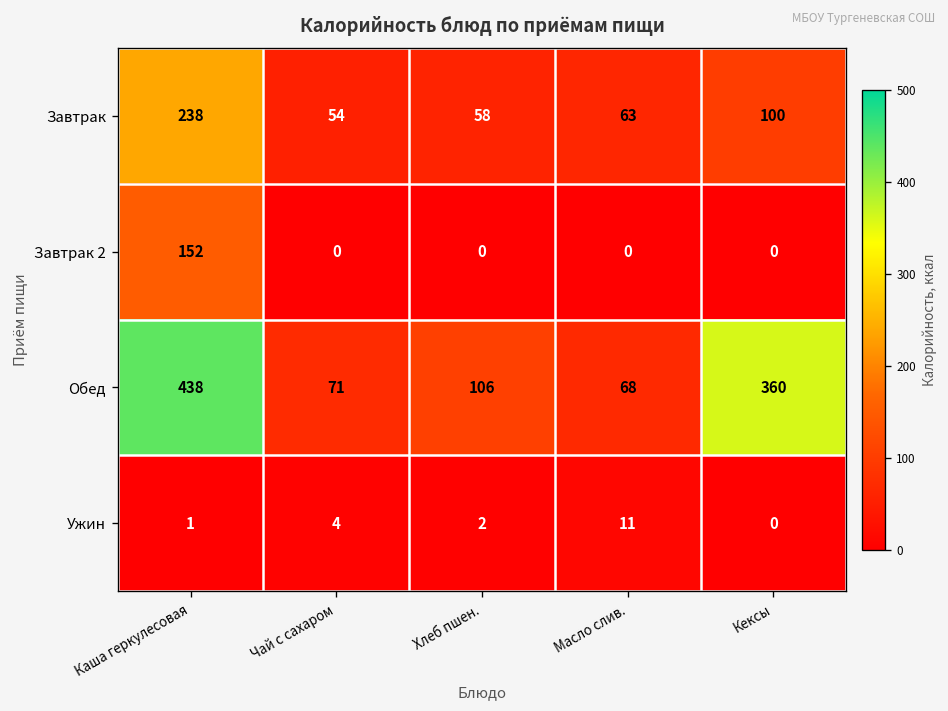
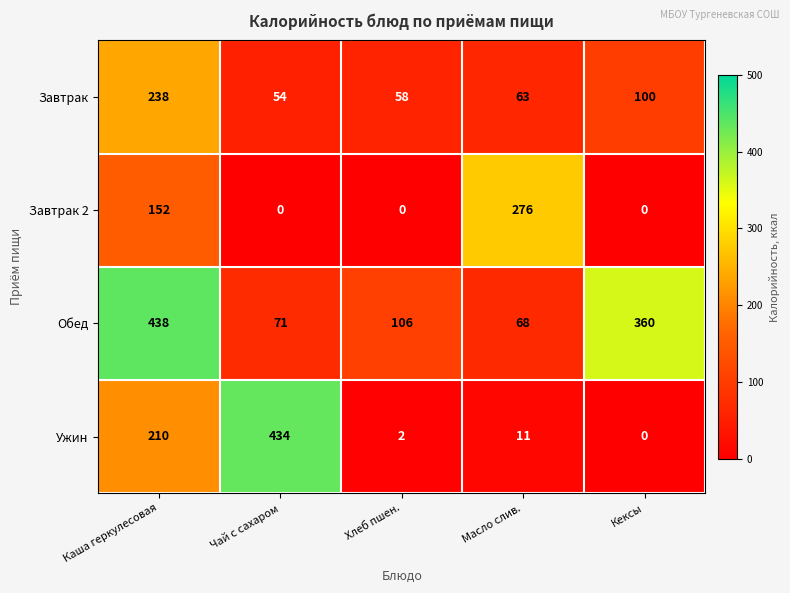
Завтрак 2, Масло слив.: 0 -> 276
Ужин, Каша геркулесовая: 1 -> 210
Ужин, Чай с сахаром: 4 -> 434
